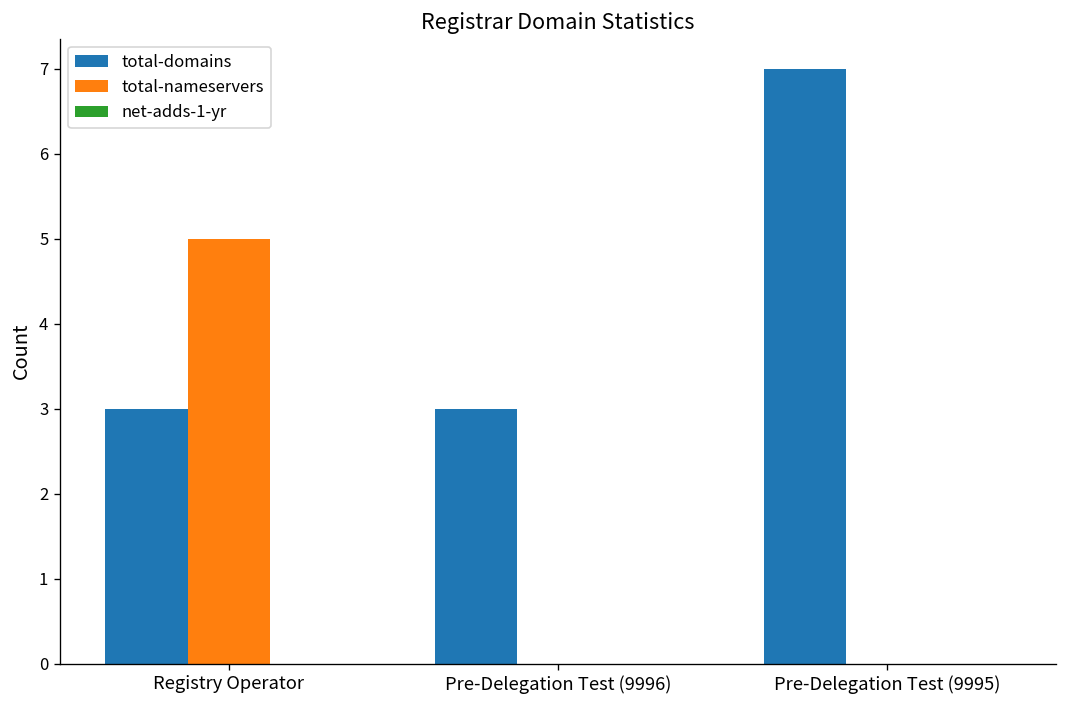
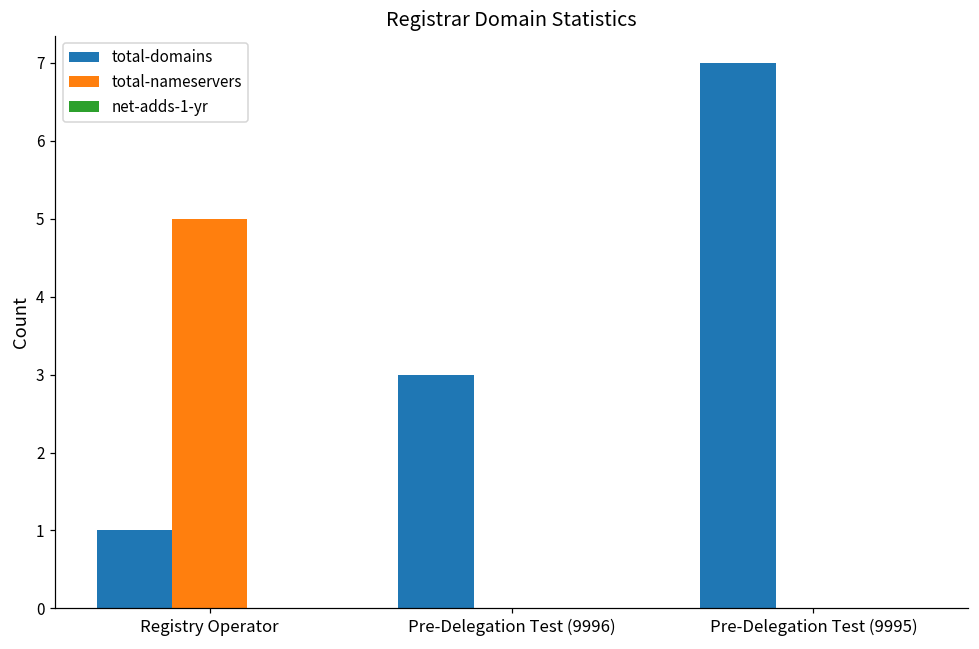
total-domains, Registry Operator: 3 -> 1
